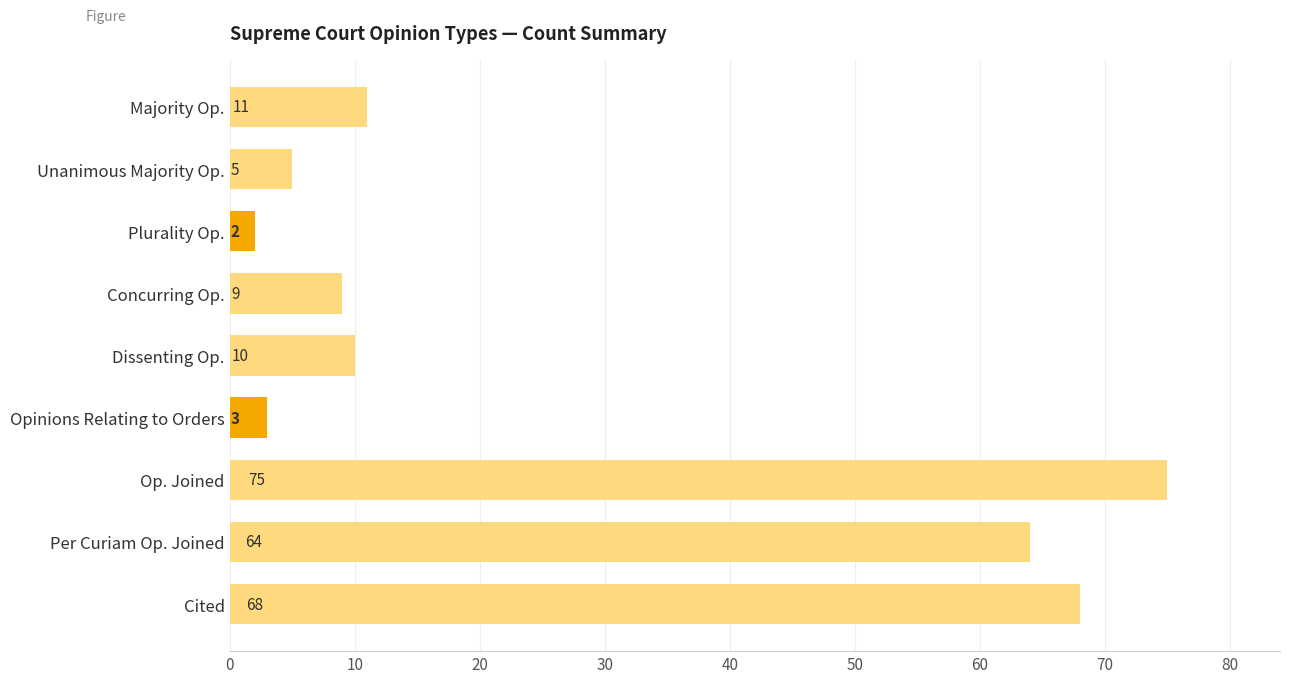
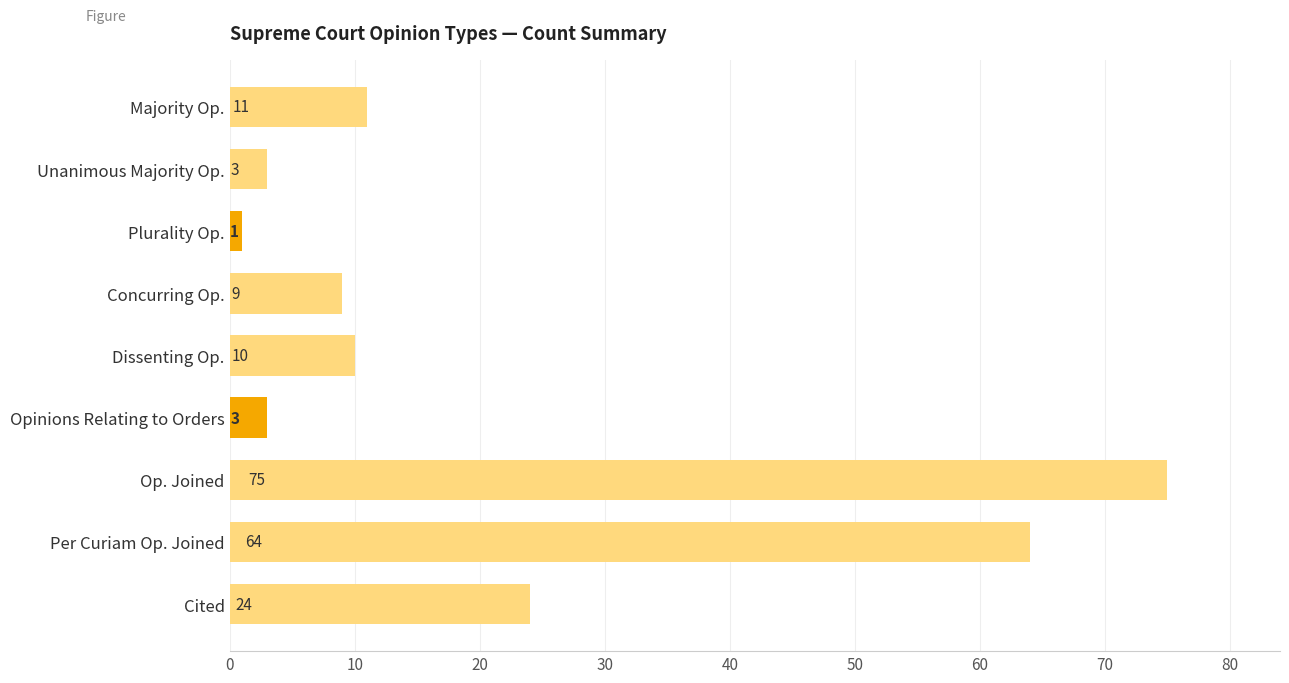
Unanimous Majority Op.: 5 -> 3
Plurality Op.: 2 -> 1
Cited: 68 -> 24
